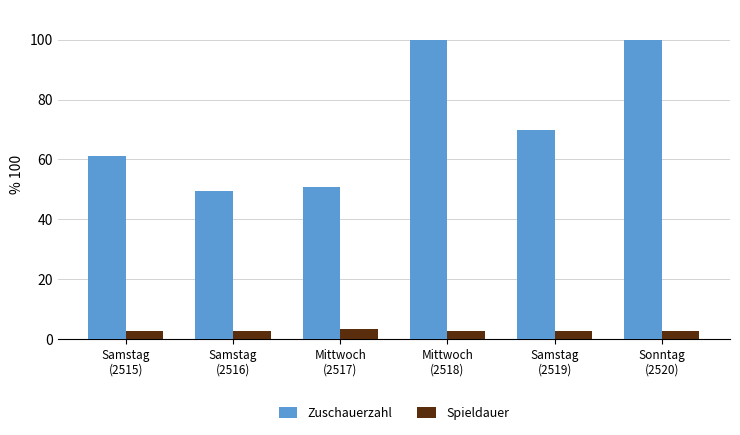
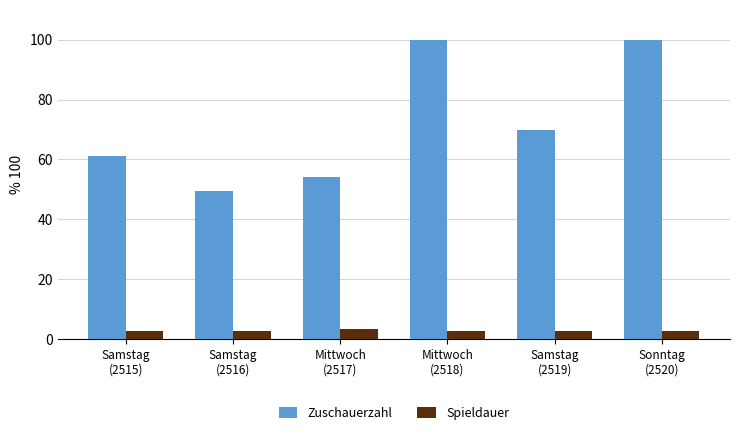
Zuschauerzahl, Mittwoch (2517): 51 -> 54
